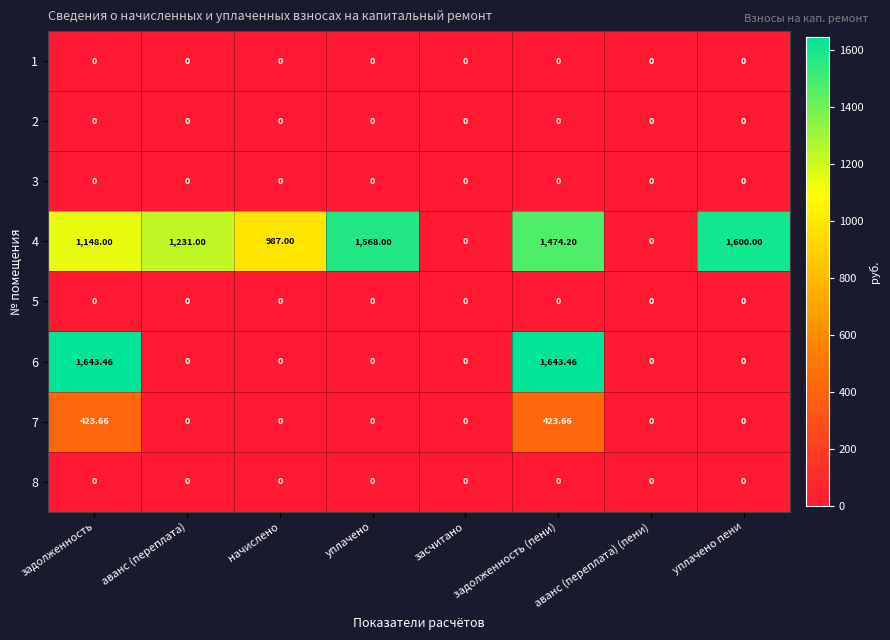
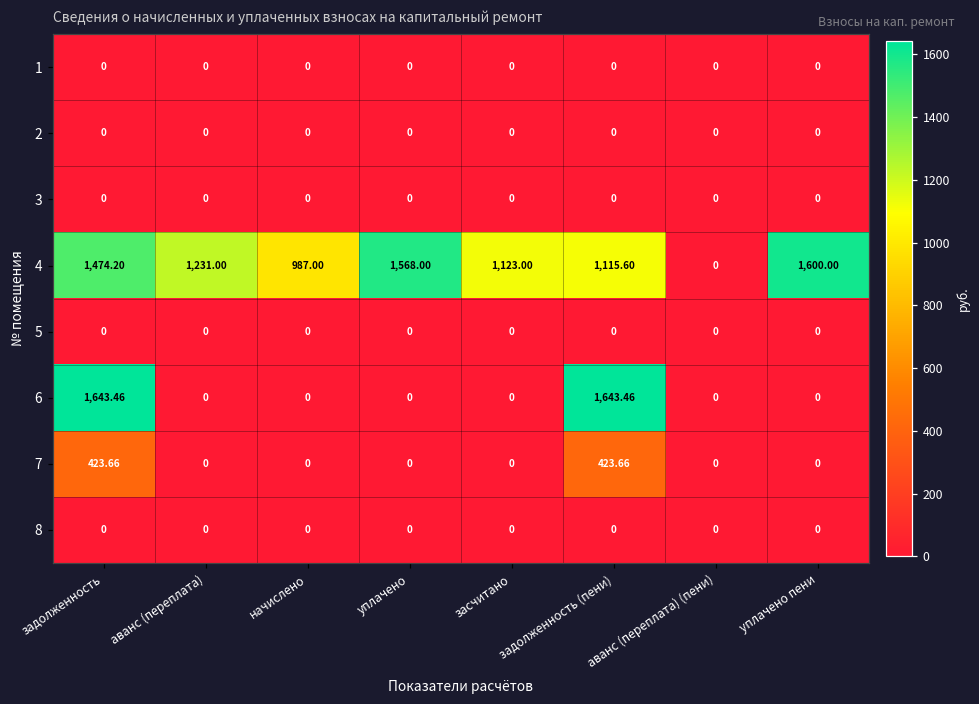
4, задолженность: 1,148.00 -> 1,474.20
4, засчитано: 0 -> 1,123.00
4, задолженность (пени): 1,474.20 -> 1,115.60
